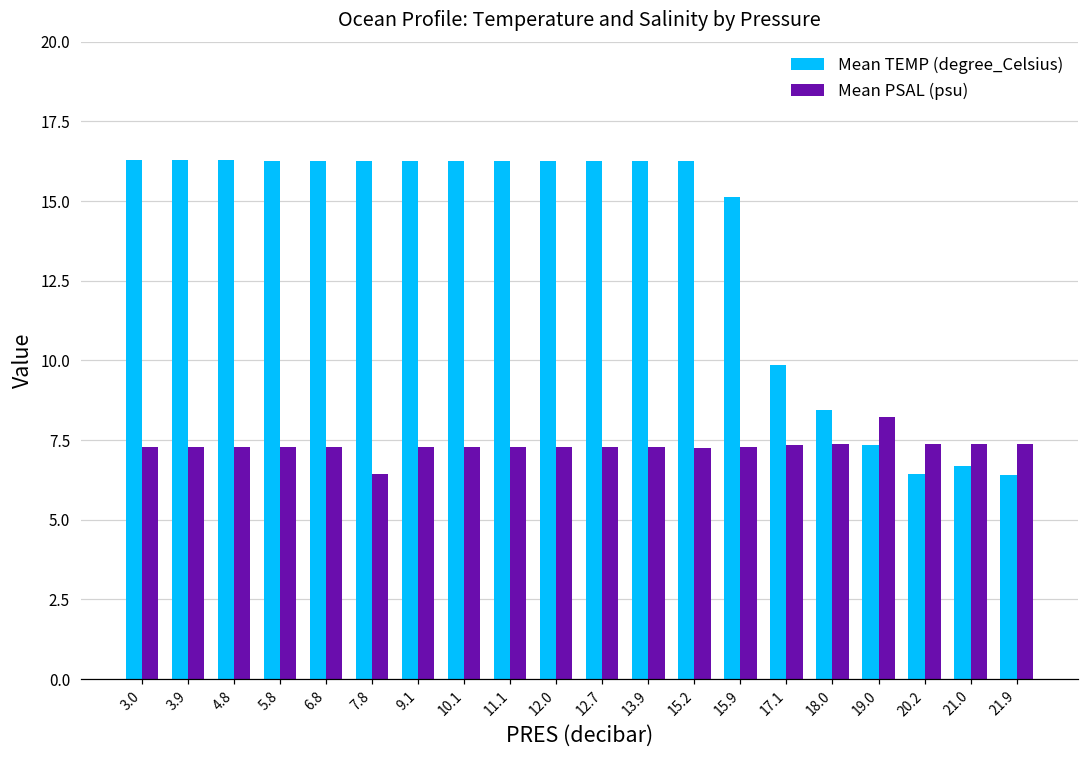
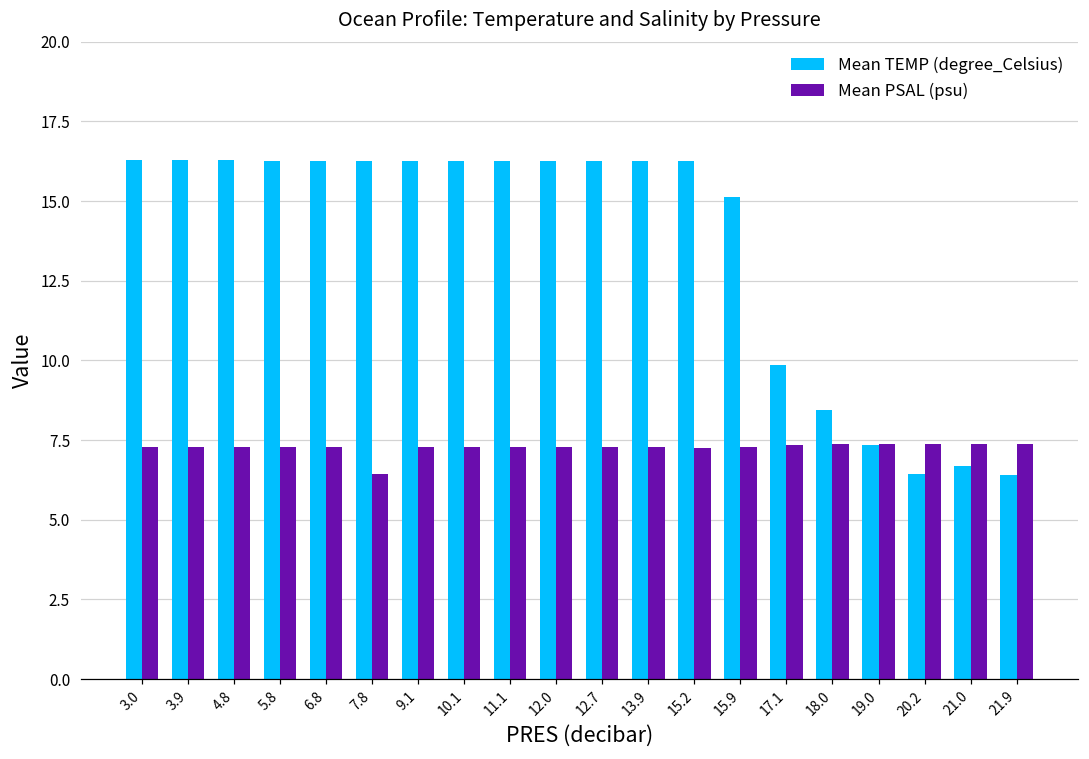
Mean PSAL (psu), 19.0: 8.2 -> 7.4
